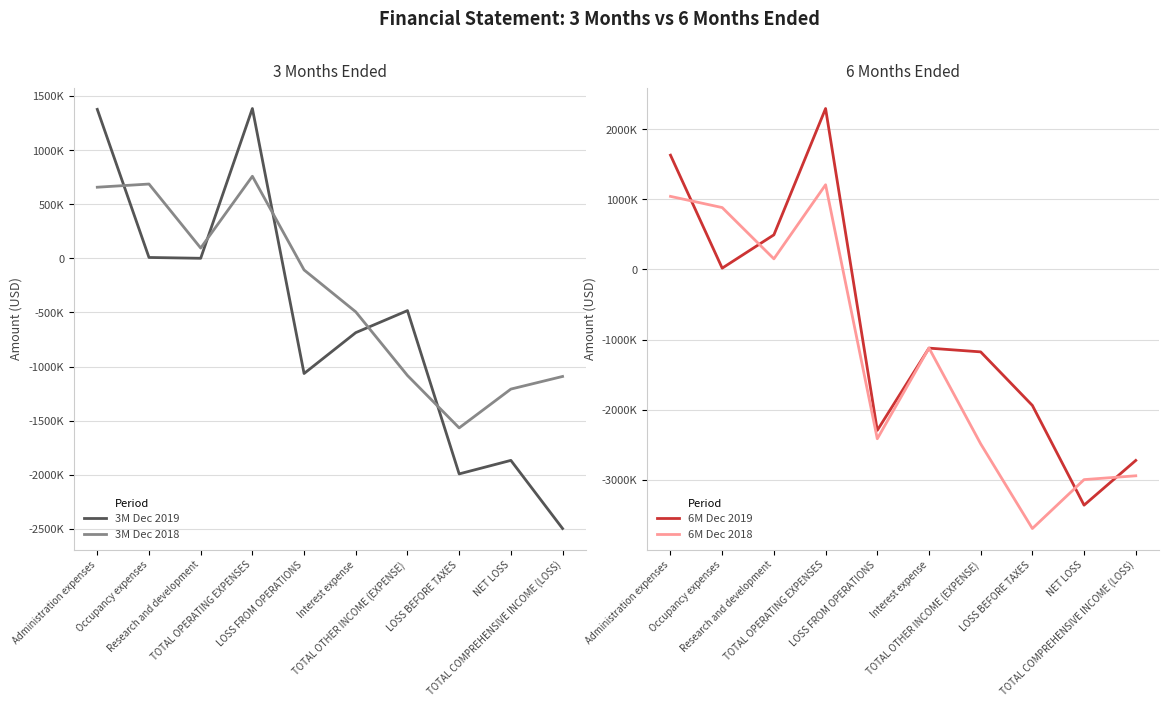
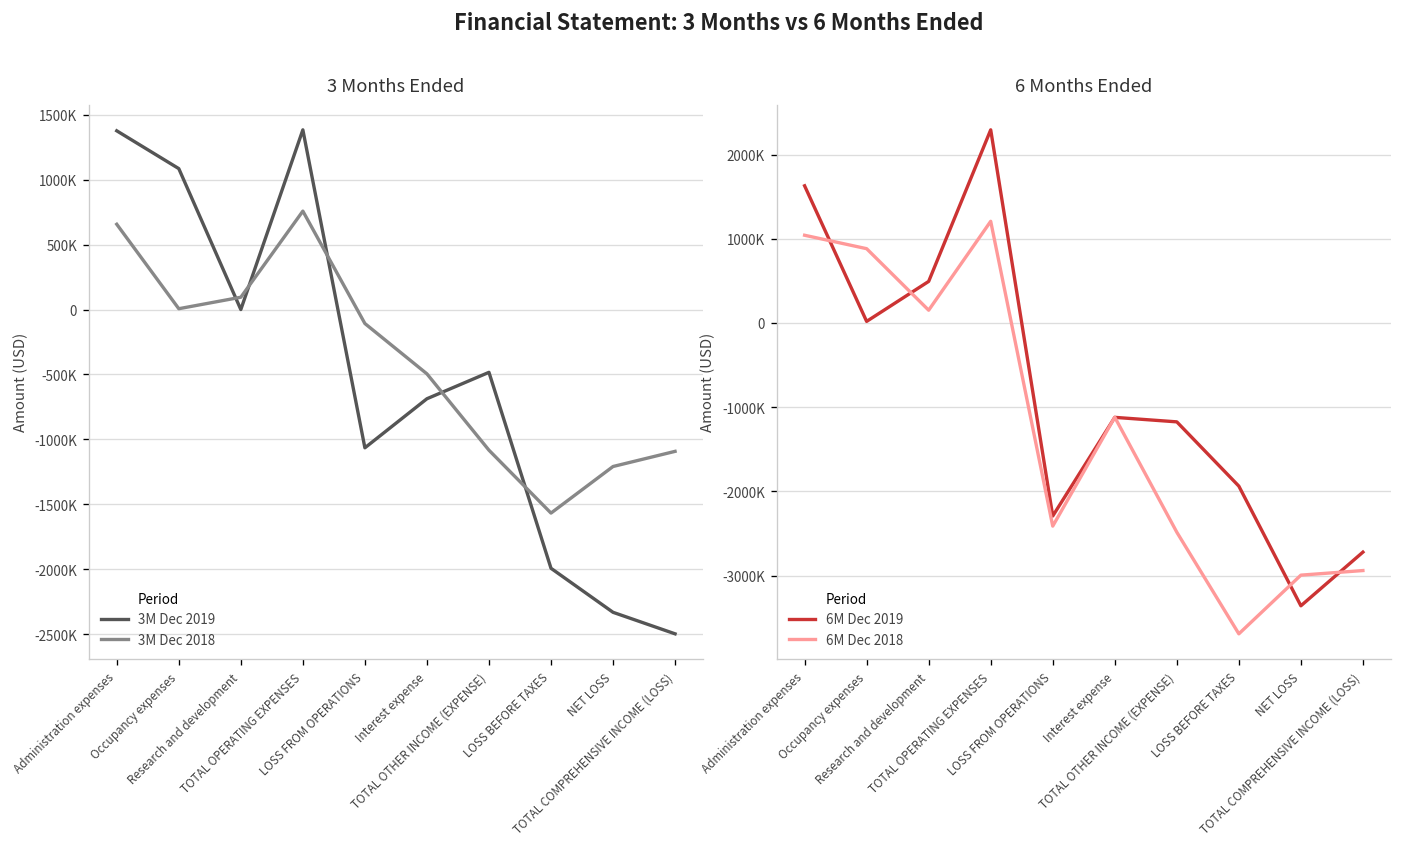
3 Months Ended, 3M Dec 2019, Occupancy expenses: 10000 -> 1090000
3 Months Ended, 3M Dec 2018, Occupancy expenses: 690000 -> 10000
3 Months Ended, 3M Dec 2019, NET LOSS: -1870000 -> -2330000
